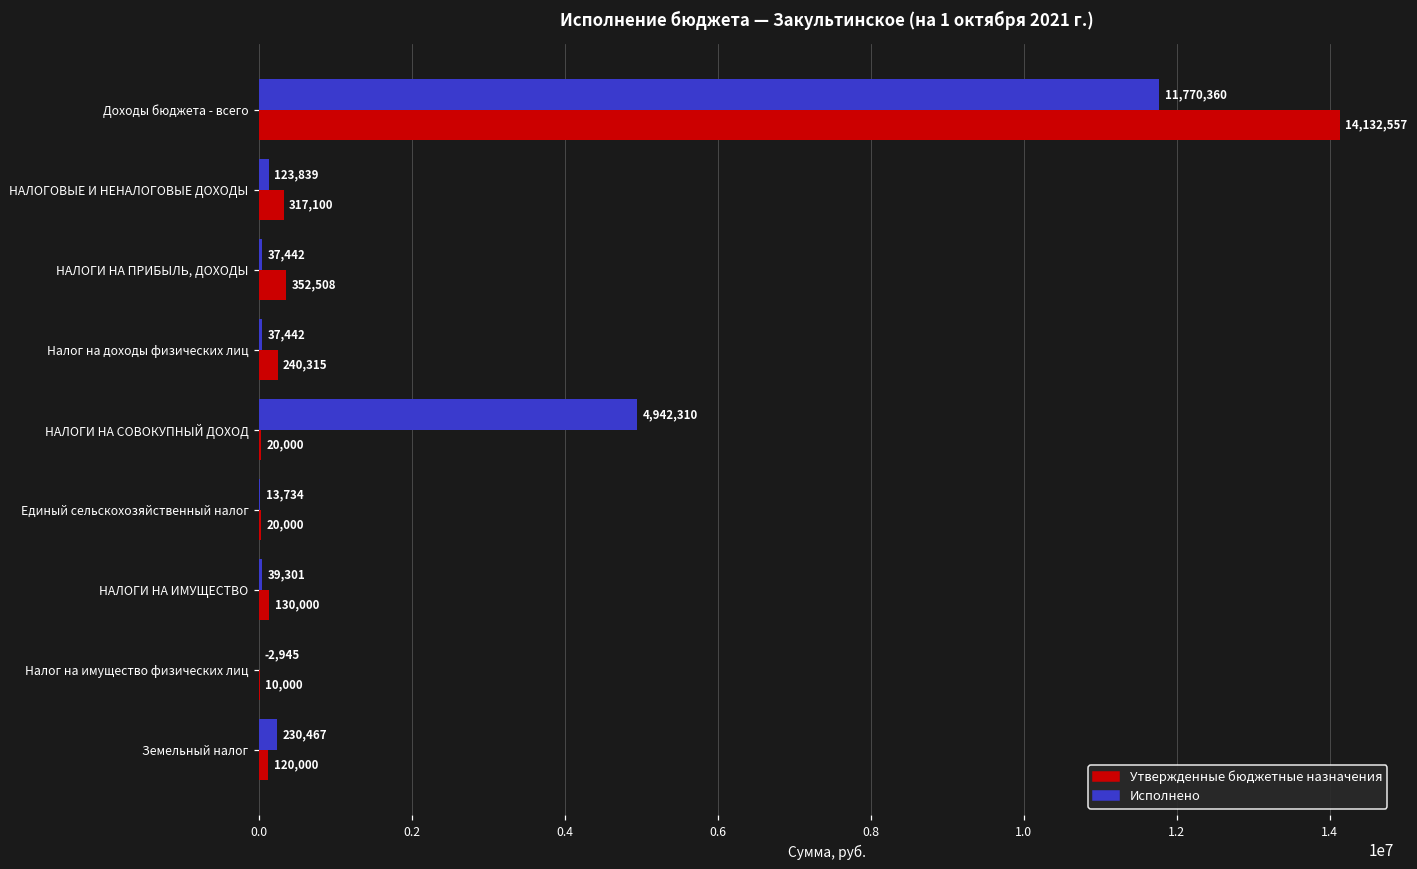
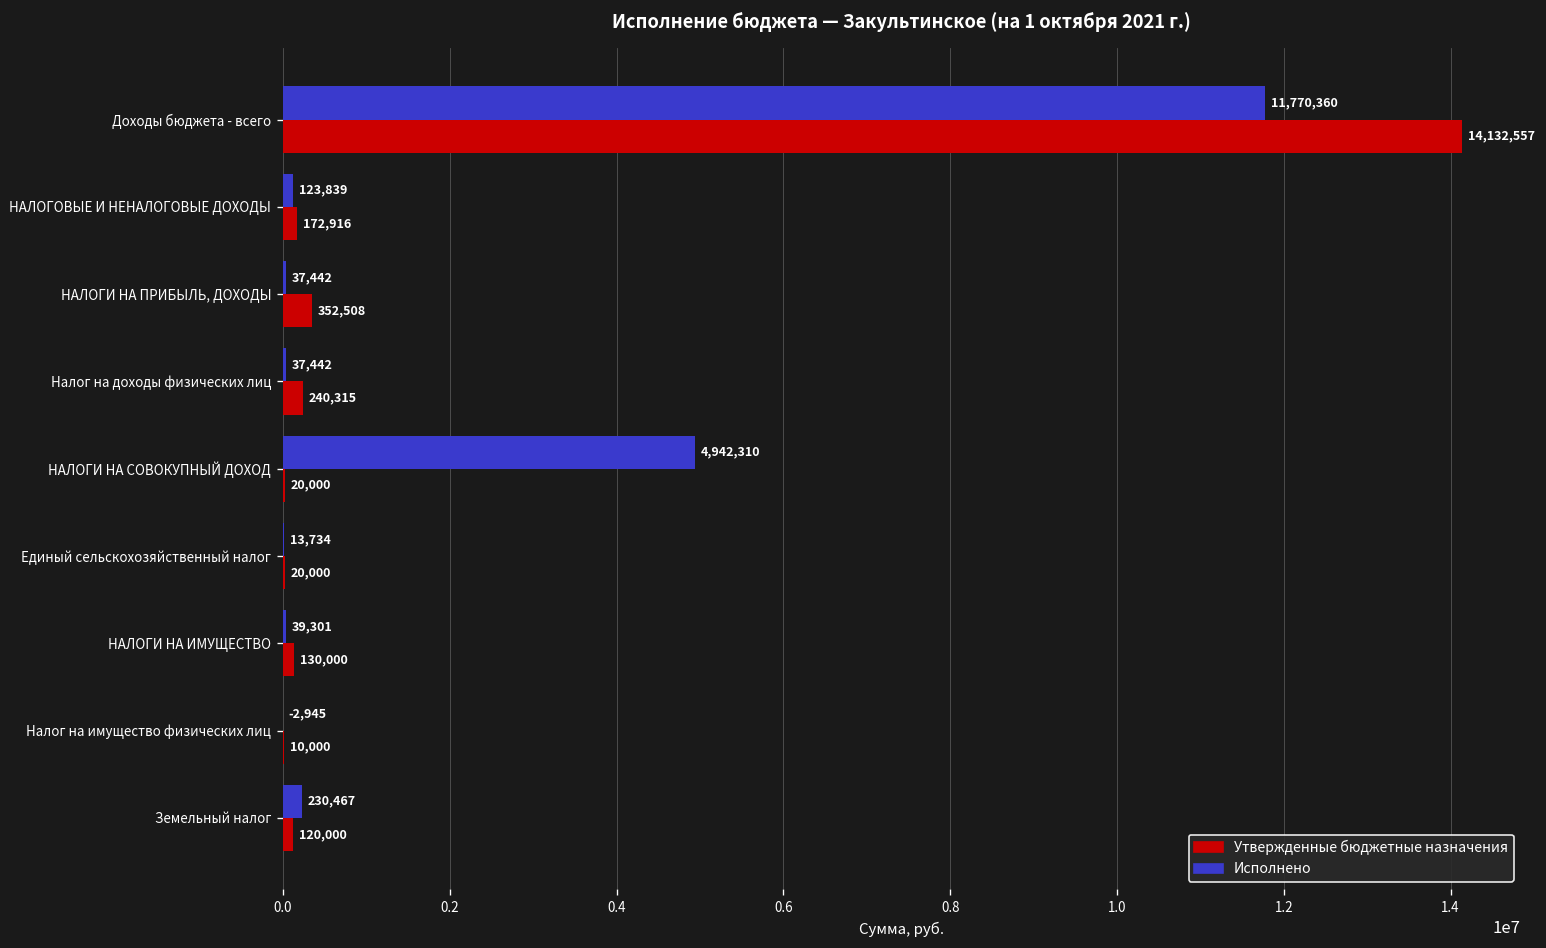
Утвержденные бюджетные назначения, НАЛОГОВЫЕ И НЕНАЛОГОВЫЕ ДОХОДЫ: 317,100 -> 172,916
